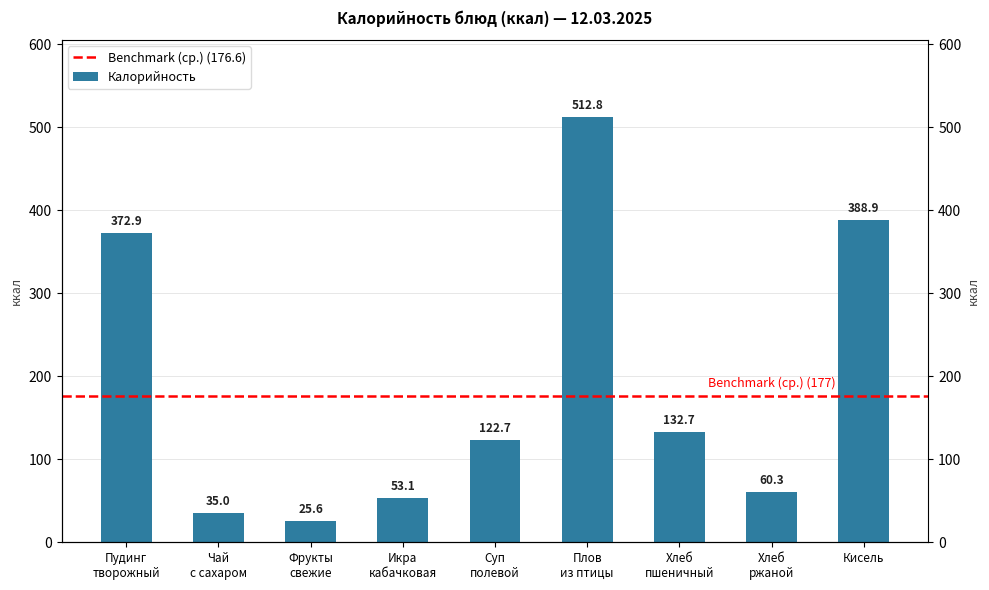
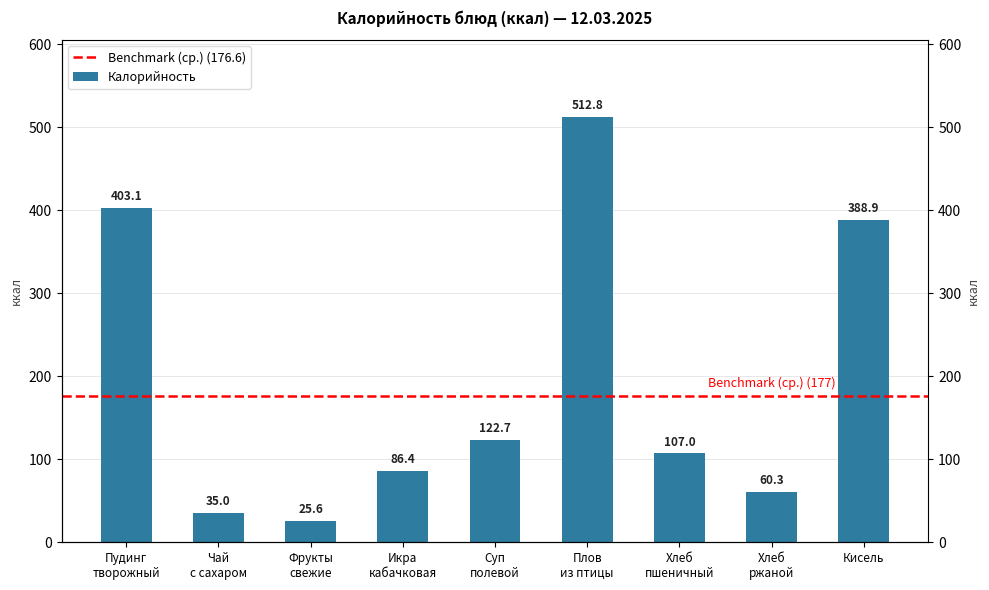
Пудинг творожный: 372.9 -> 403.1
Икра кабачковая: 53.1 -> 86.4
Хлеб пшеничный: 132.7 -> 107.0
